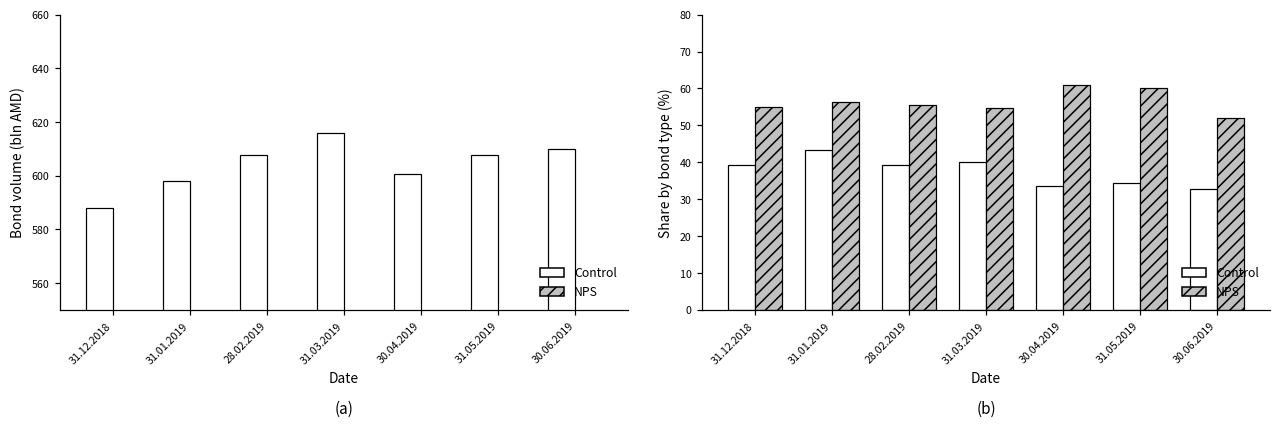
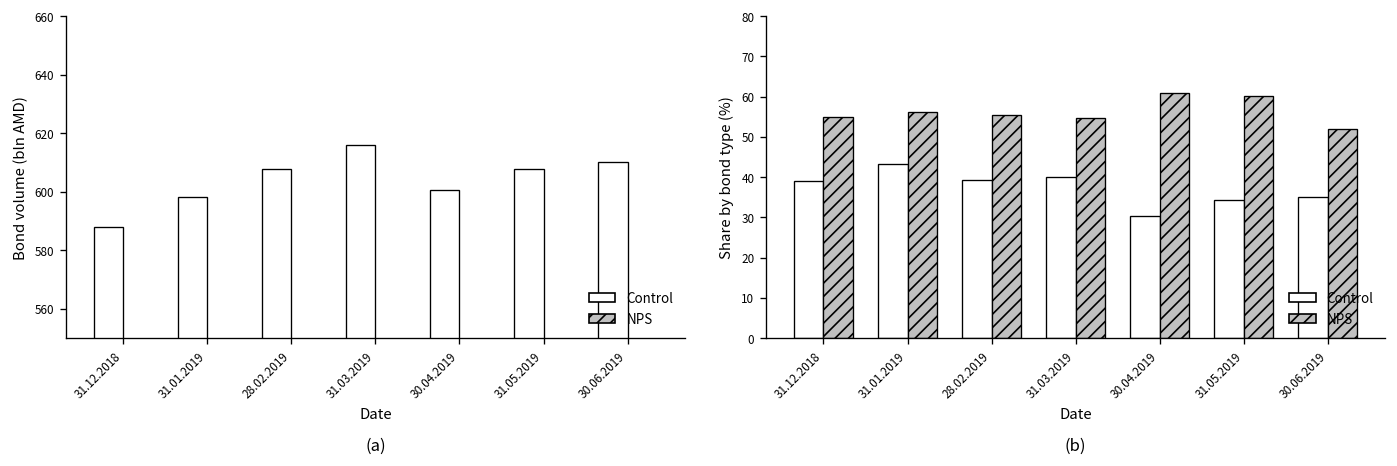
(b), Control, 30.04.2019: 34 -> 30
(b), Control, 30.06.2019: 33 -> 35
